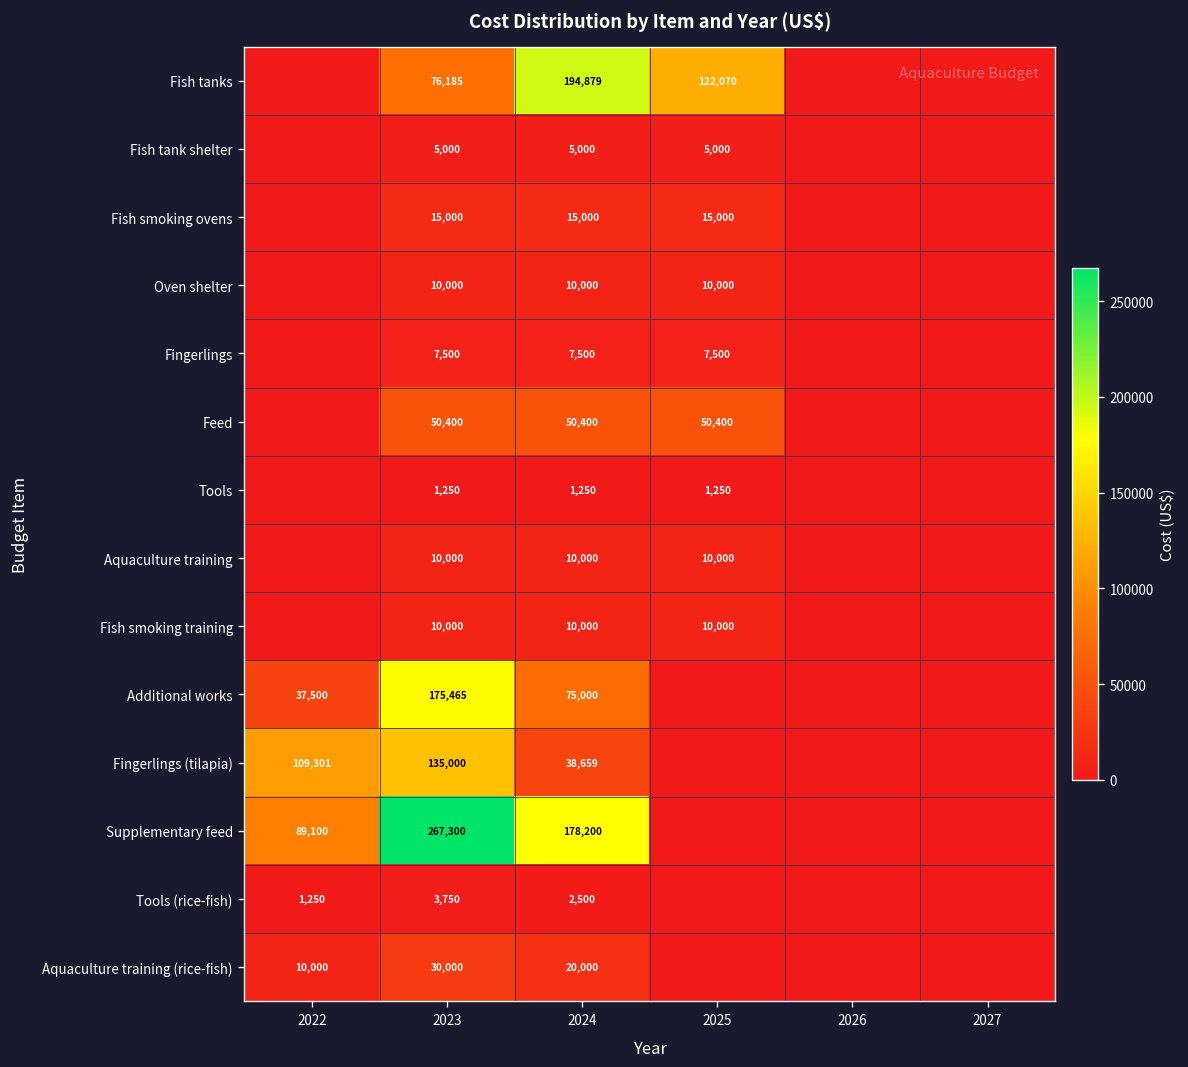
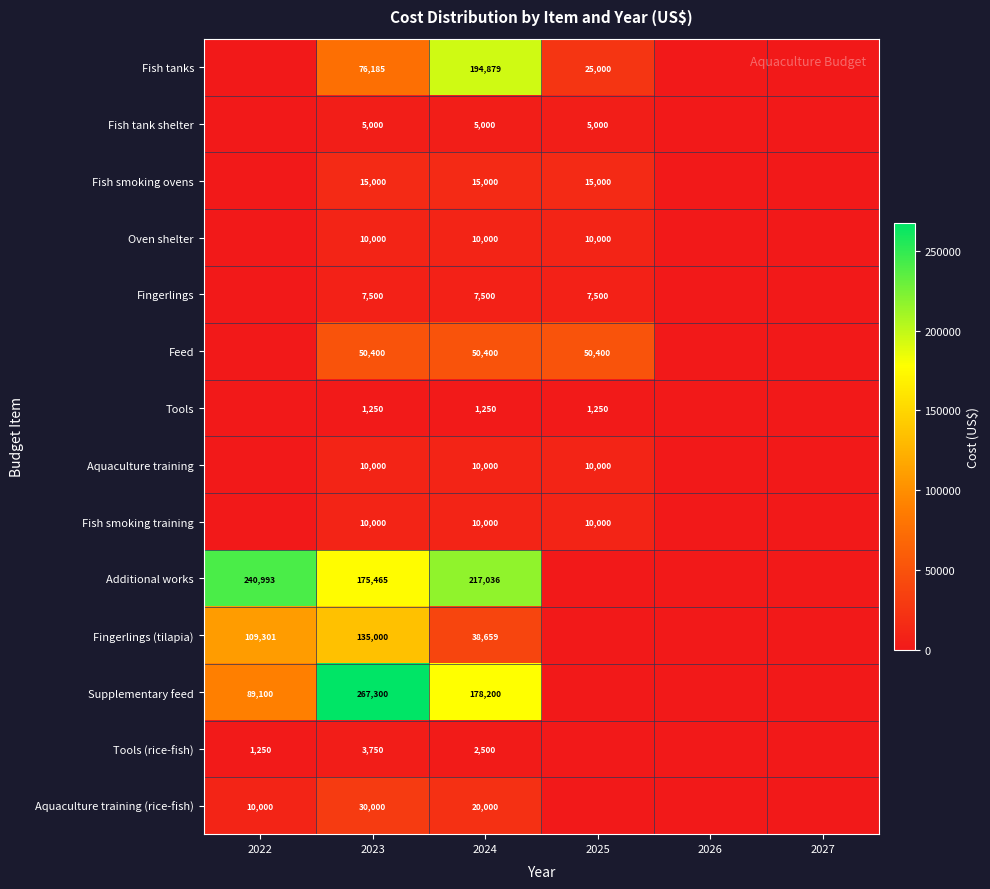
Fish tanks, 2025: 122,070 -> 25,000
Additional works, 2022: 37,500 -> 240,993
Additional works, 2024: 75,000 -> 217,036
